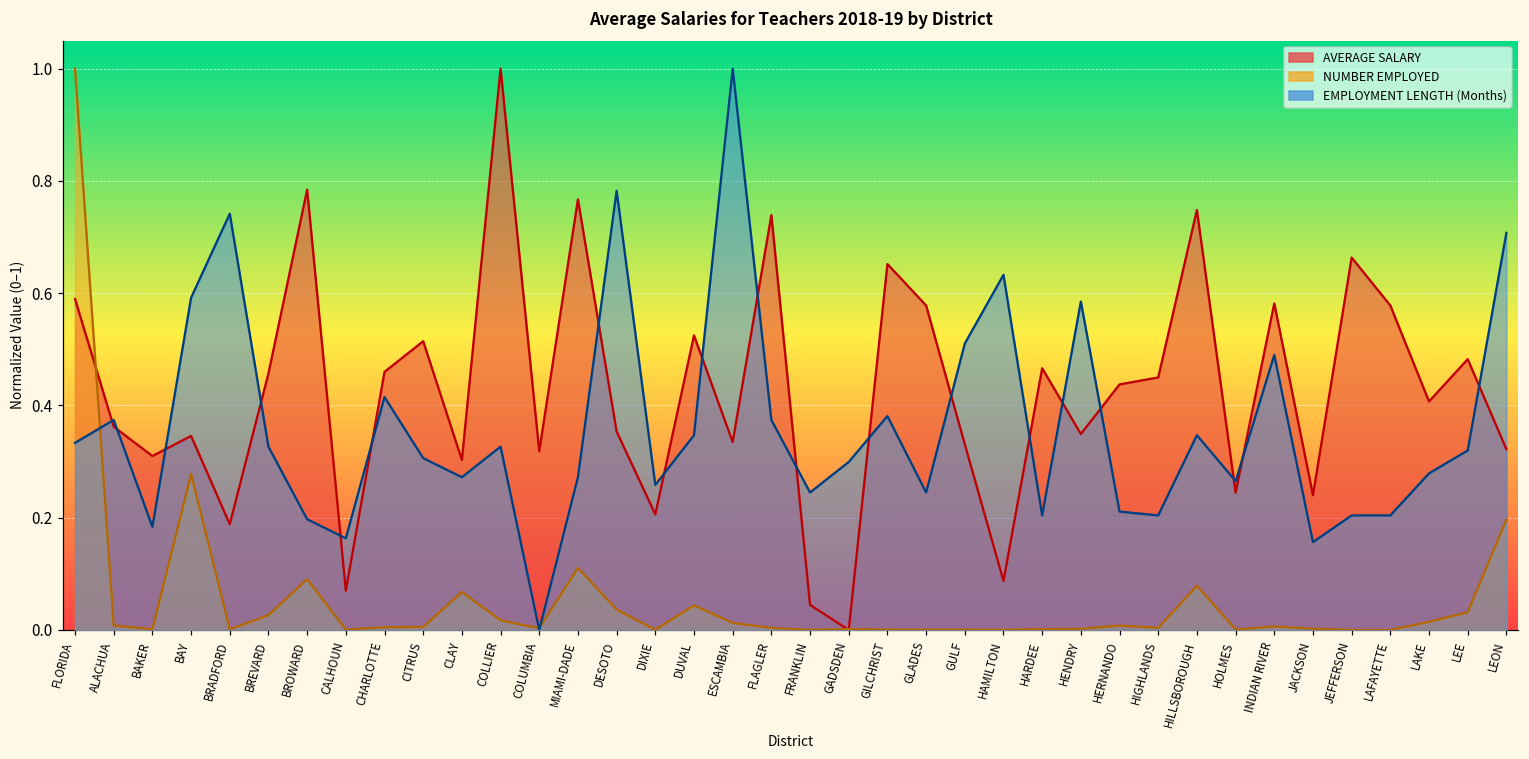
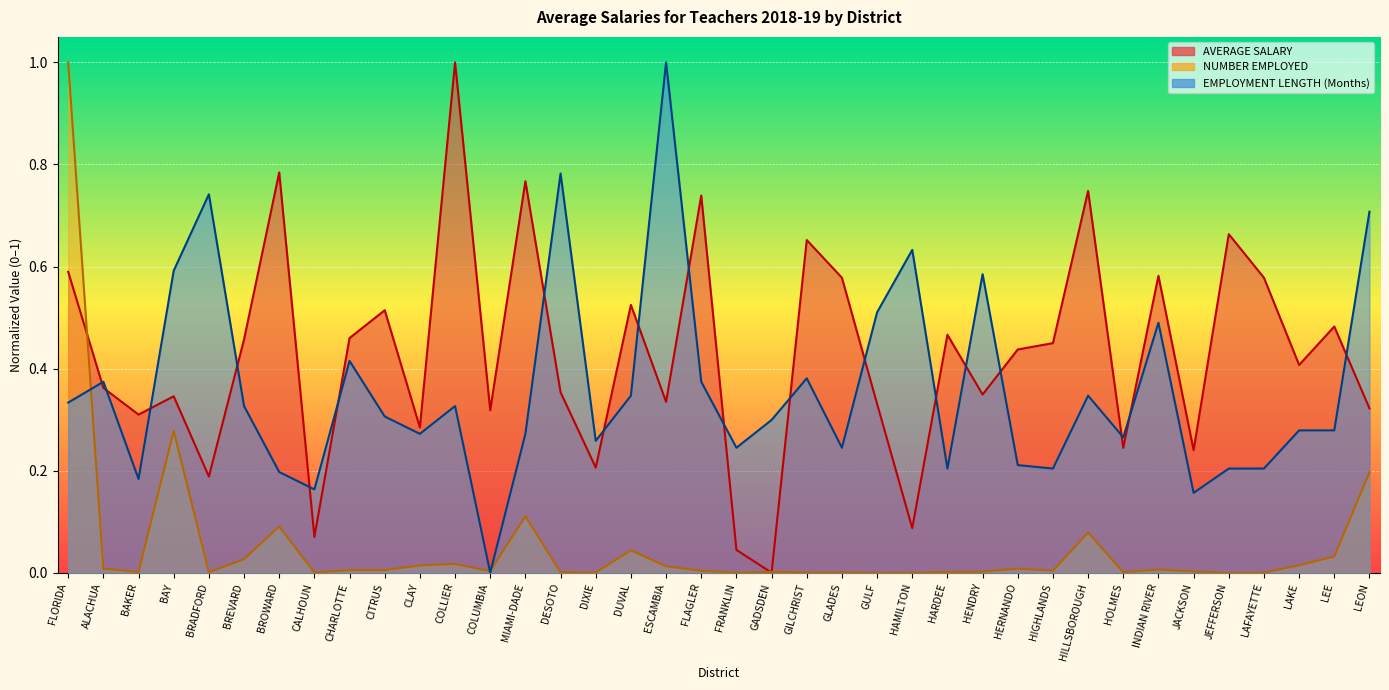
AVERAGE SALARY, CLAY: 0.30 -> 0.28
NUMBER EMPLOYED, CLAY: 0.07 -> 0.01
NUMBER EMPLOYED, DESOTO: 0.04 -> 0.00
EMPLOYMENT LENGTH (Months), LEE: 0.32 -> 0.28
